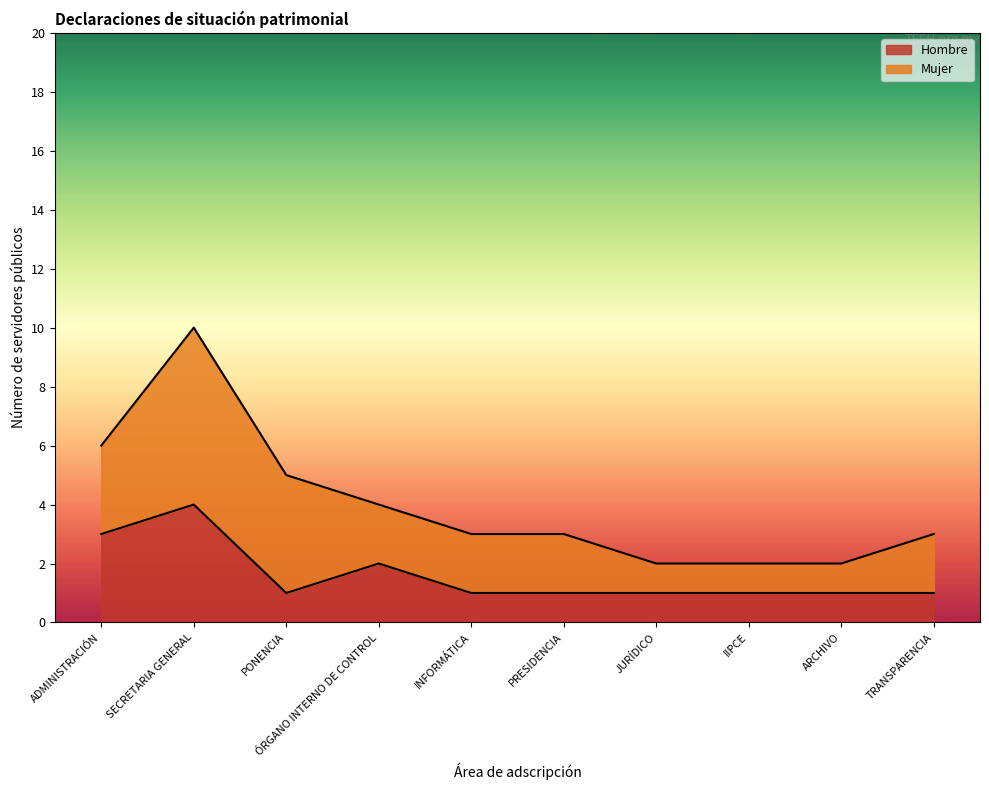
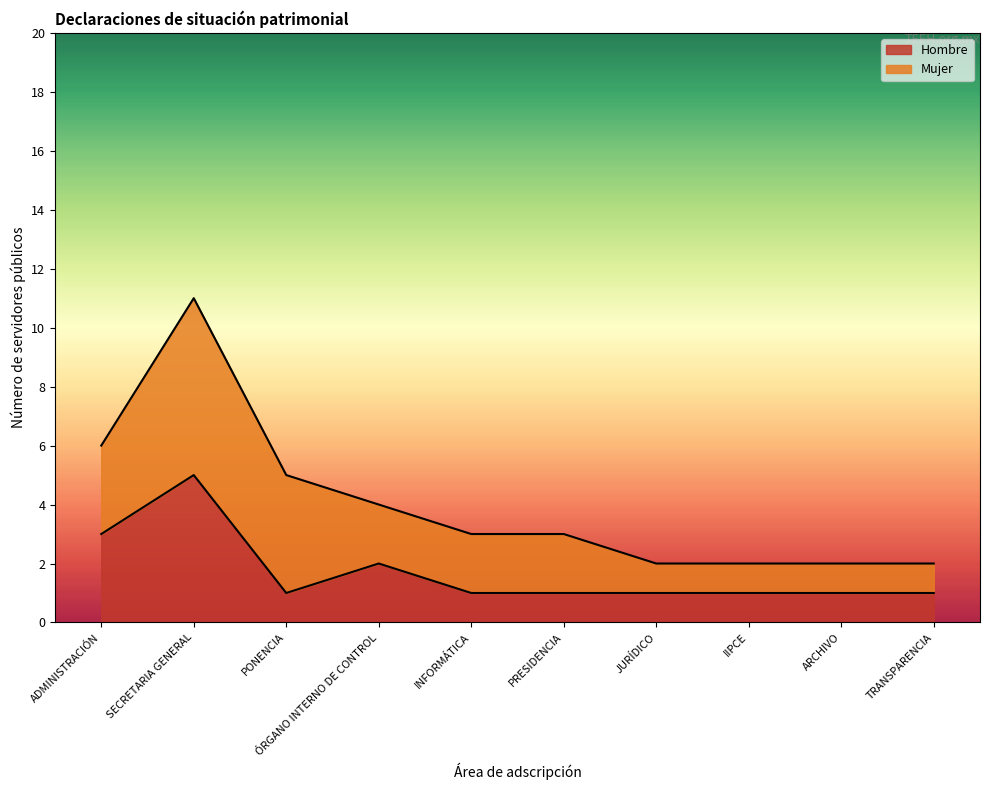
Hombre, SECRETARIA GENERAL: 4 -> 5
Mujer, TRANSPARENCIA: 2 -> 1
